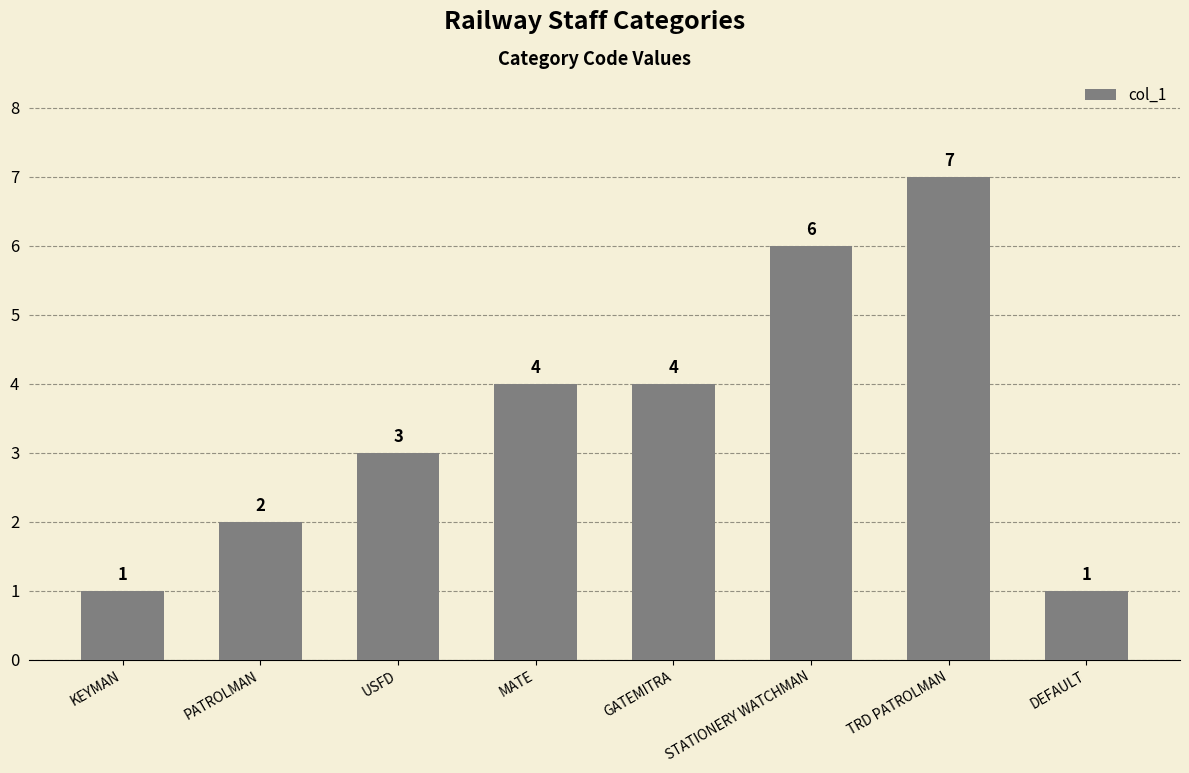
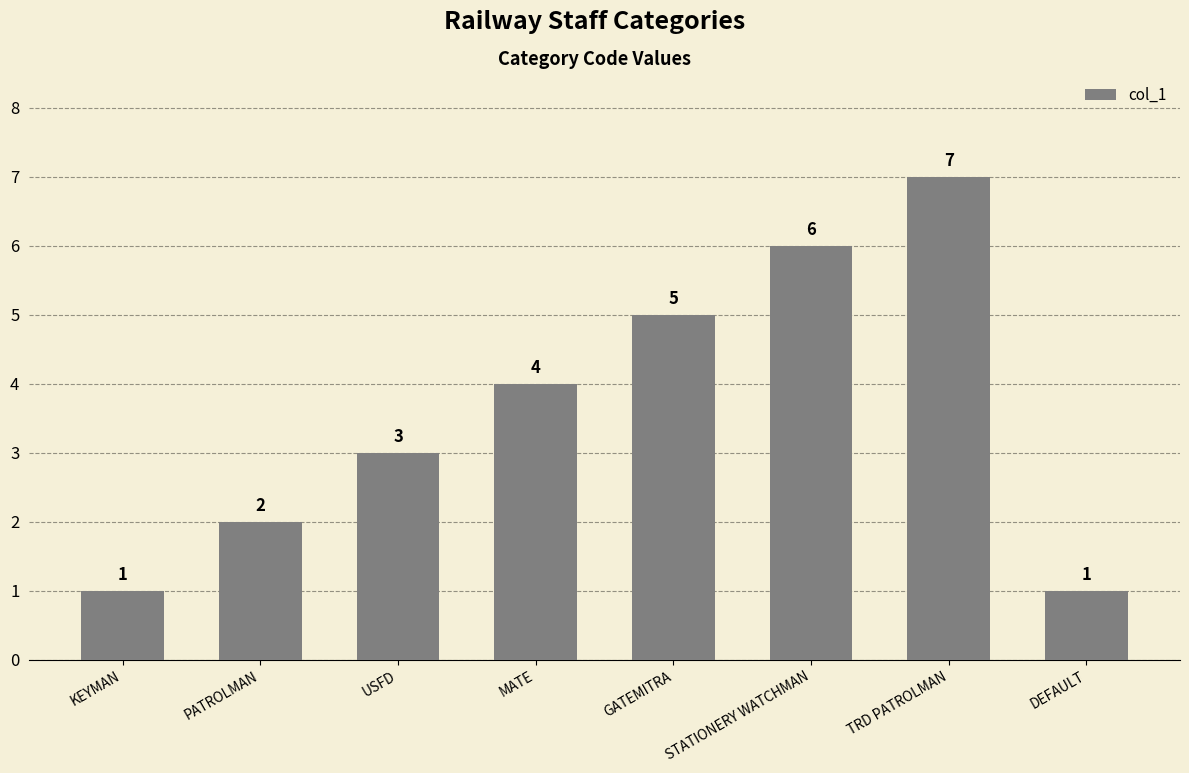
GATEMITRA: 4 -> 5
